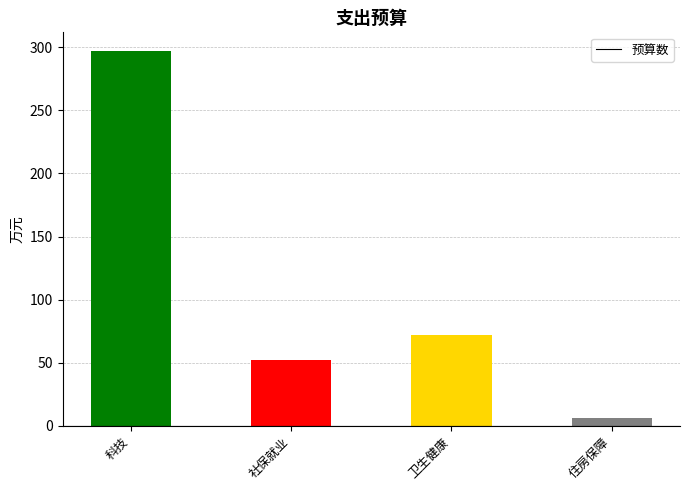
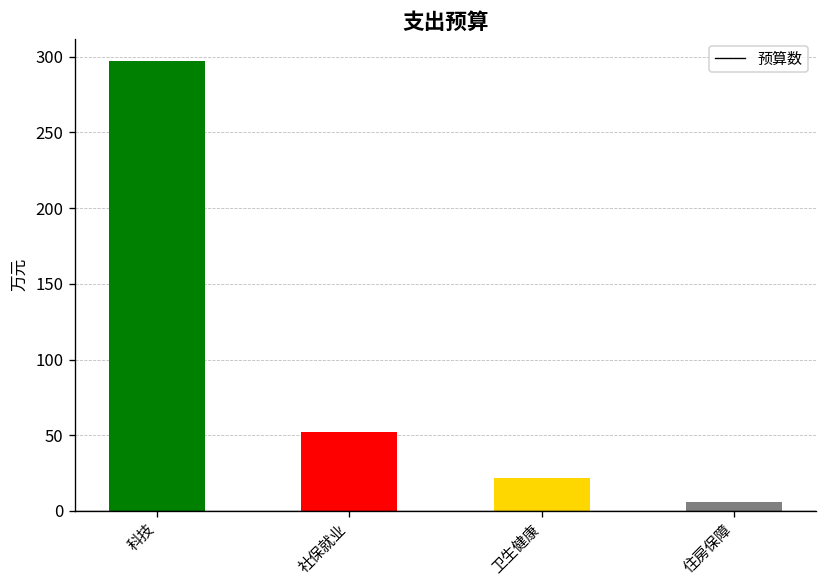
卫生健康: 72 -> 22
